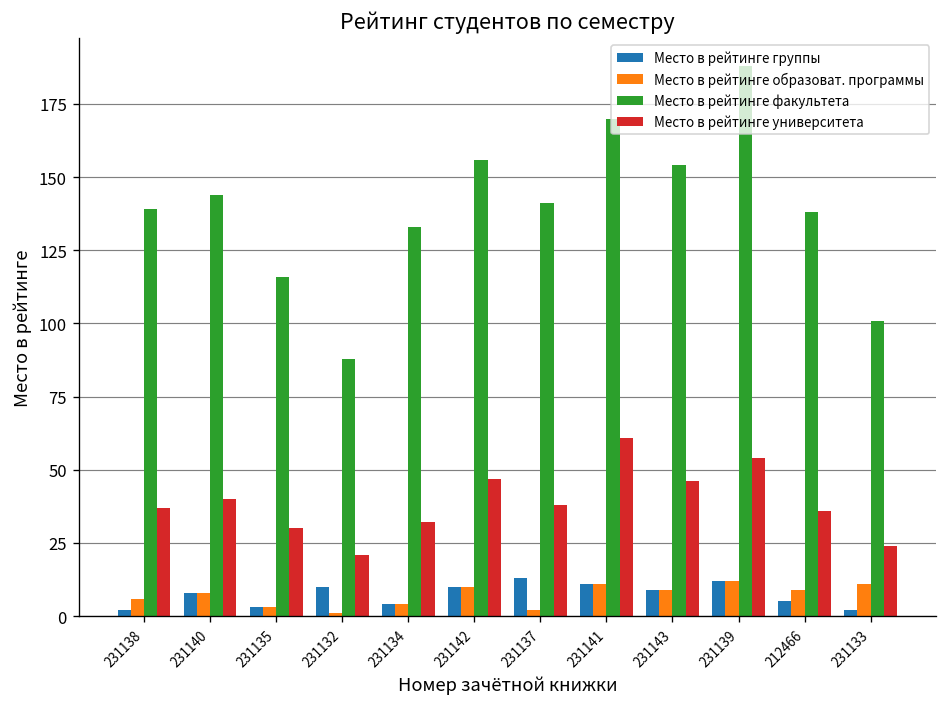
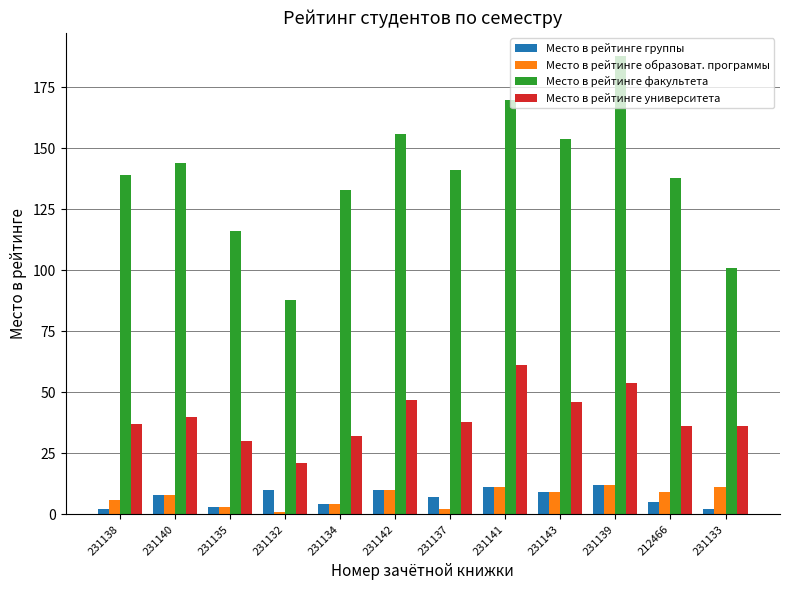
Место в рейтинге группы, 231137: 13 -> 7
Место в рейтинге университета, 231133: 24 -> 36
